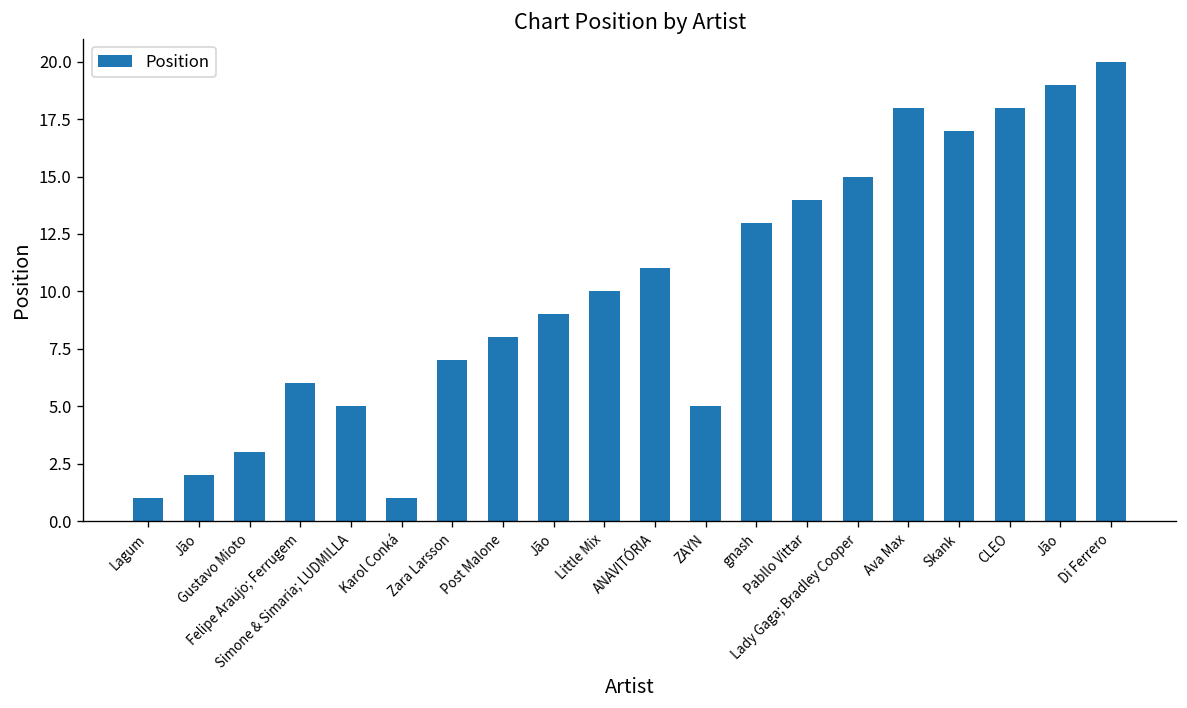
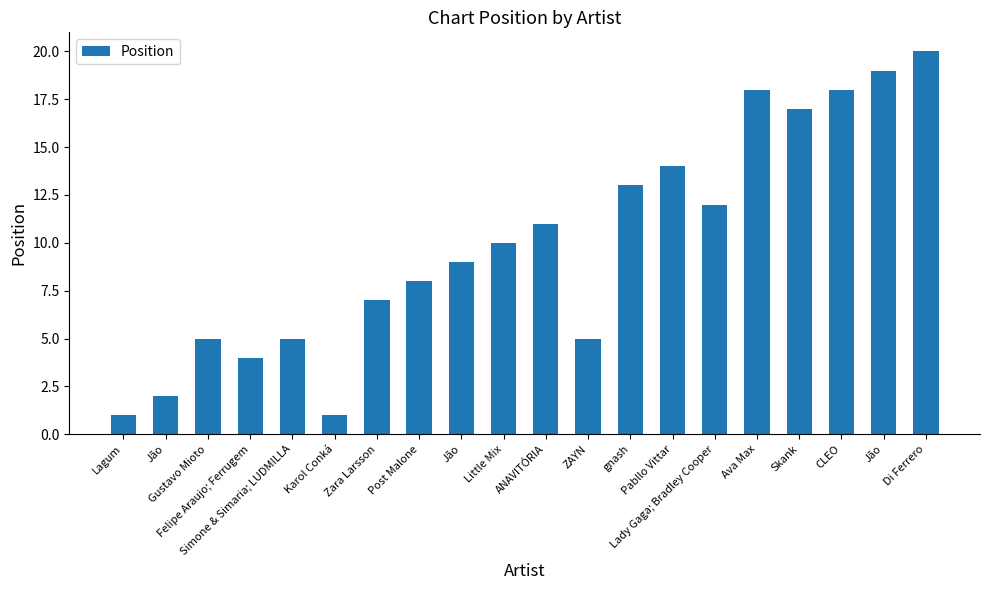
Gustavo Mioto: 3 -> 5
Felipe Araujo; Ferrugem: 6 -> 4
Lady Gaga; Bradley Cooper: 15 -> 12
